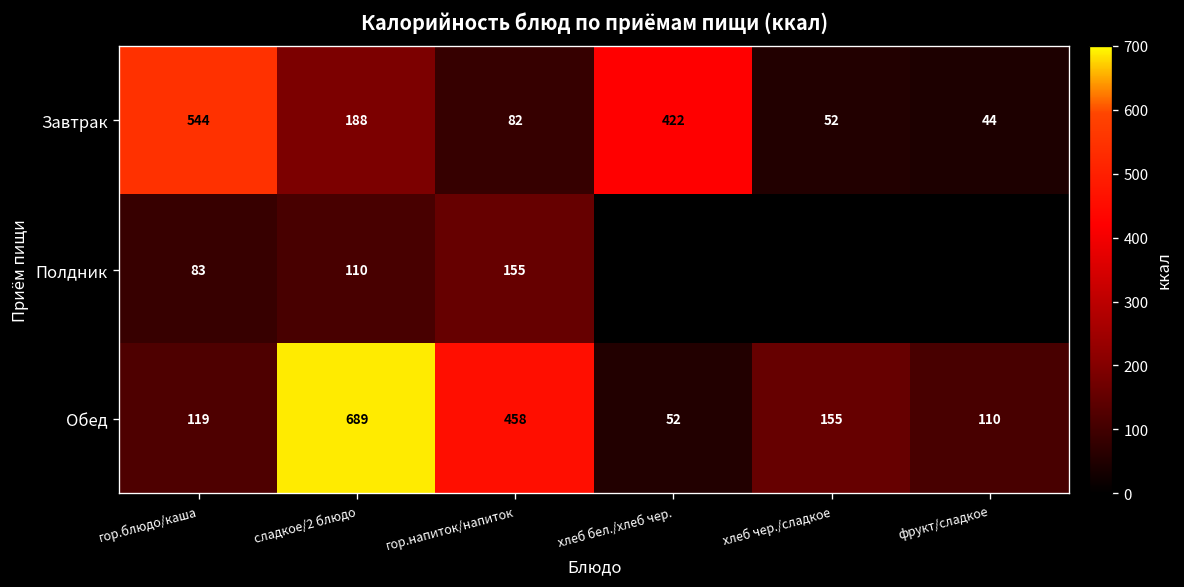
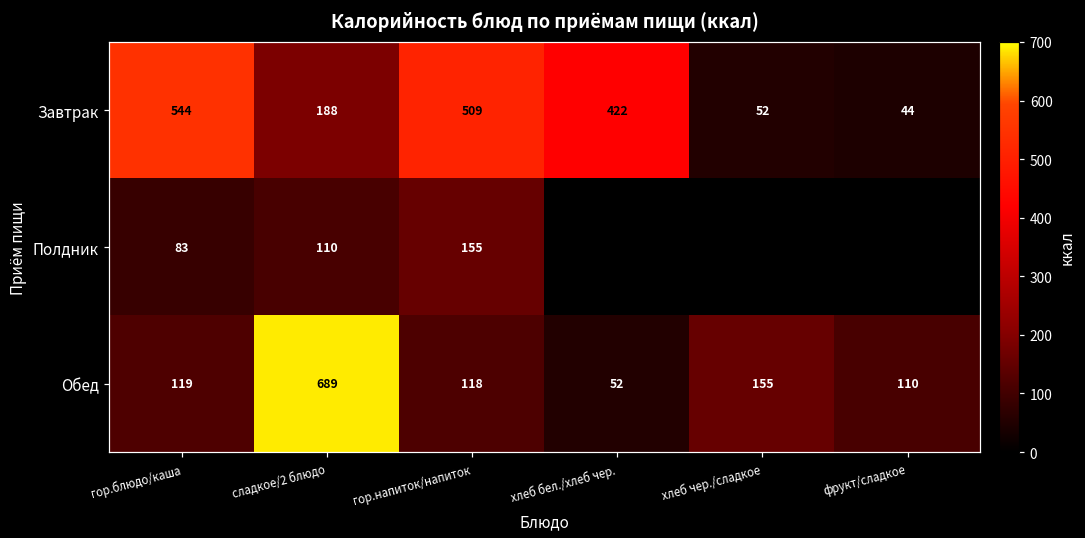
Завтрак, гор.напиток/напиток: 82 -> 509
Обед, гор.напиток/напиток: 458 -> 118
